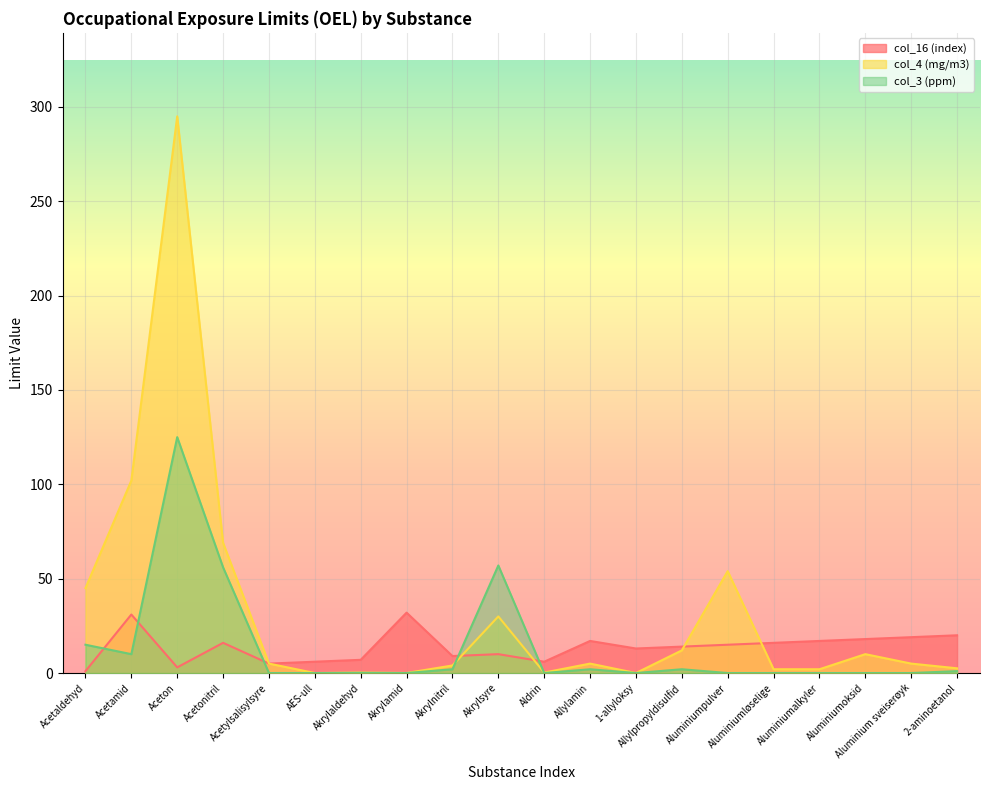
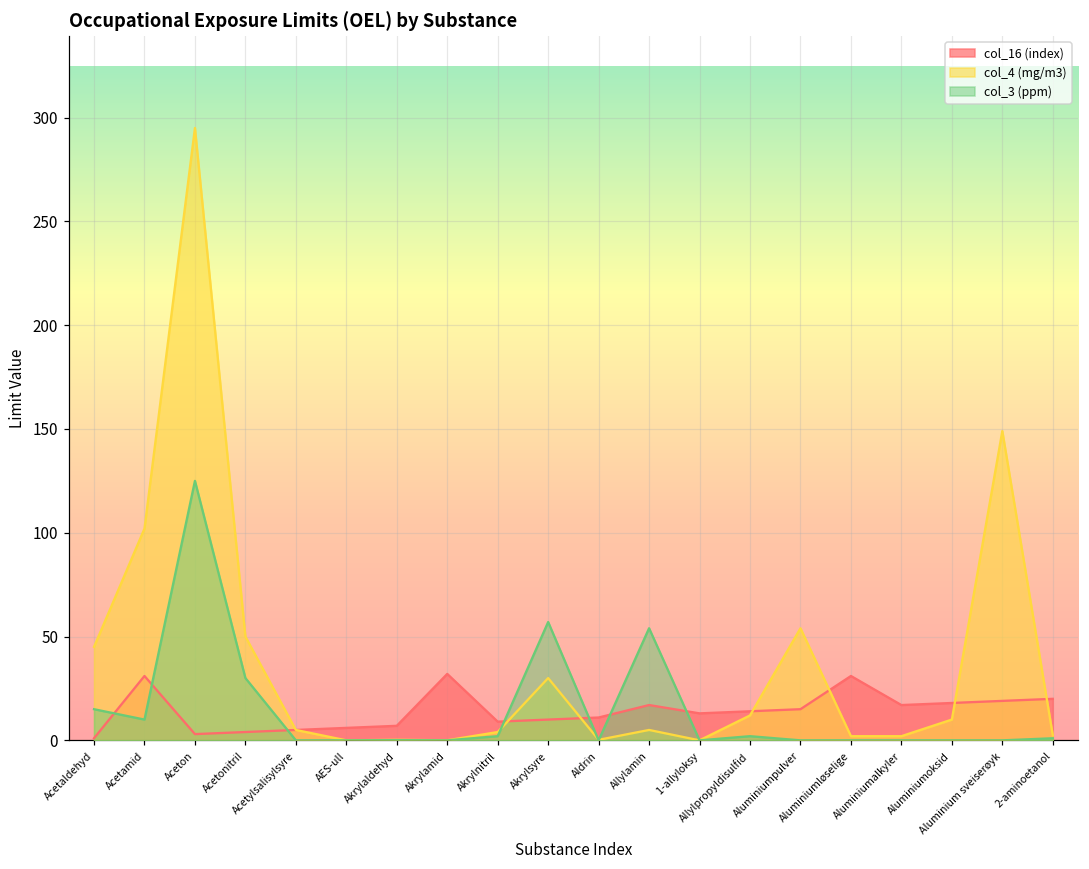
col_16 (index), Acetonitril: 16 -> 4
col_4 (mg/m3), Acetonitril: 69 -> 50
col_3 (ppm), Acetonitril: 56 -> 30
col_16 (index), Aldrin: 6 -> 11
col_3 (ppm), Allylamin: 2 -> 54
col_16 (index), Aluminiumløselige: 16 -> 31
col_4 (mg/m3), Aluminium sveiserøyk: 5 -> 149
